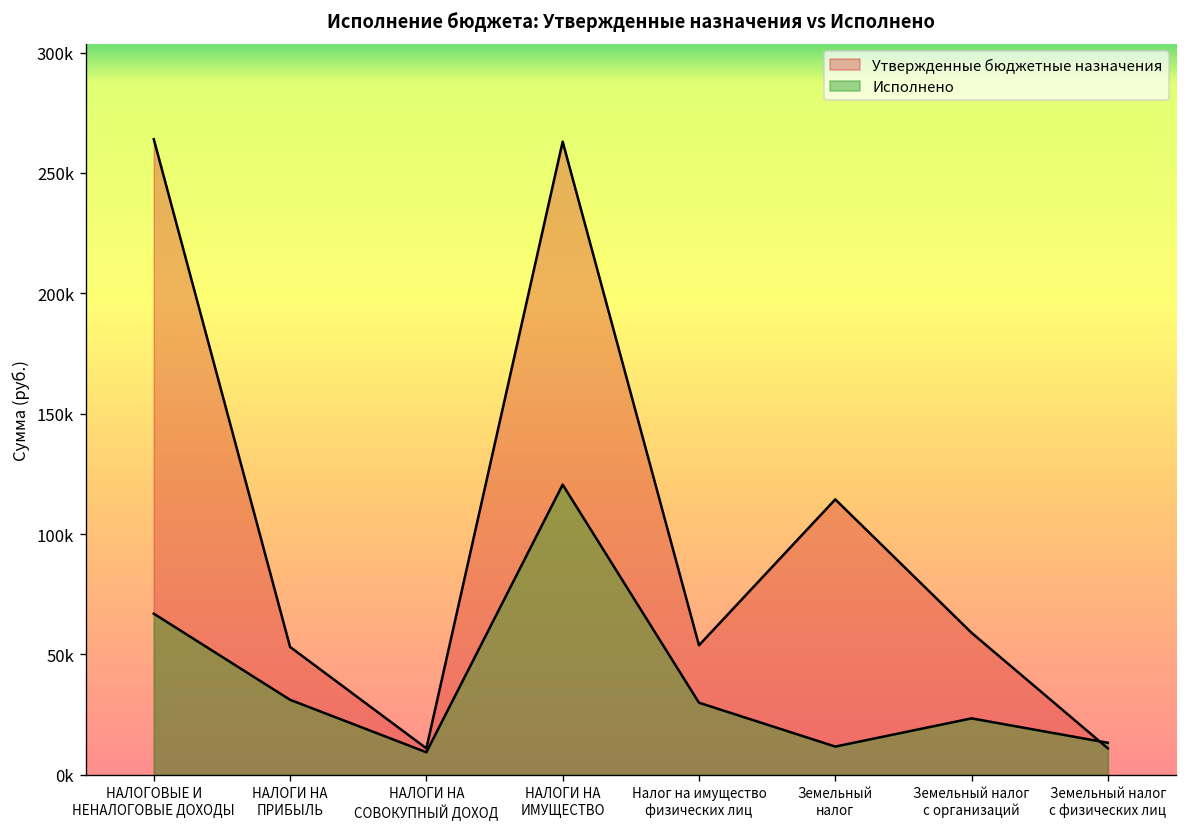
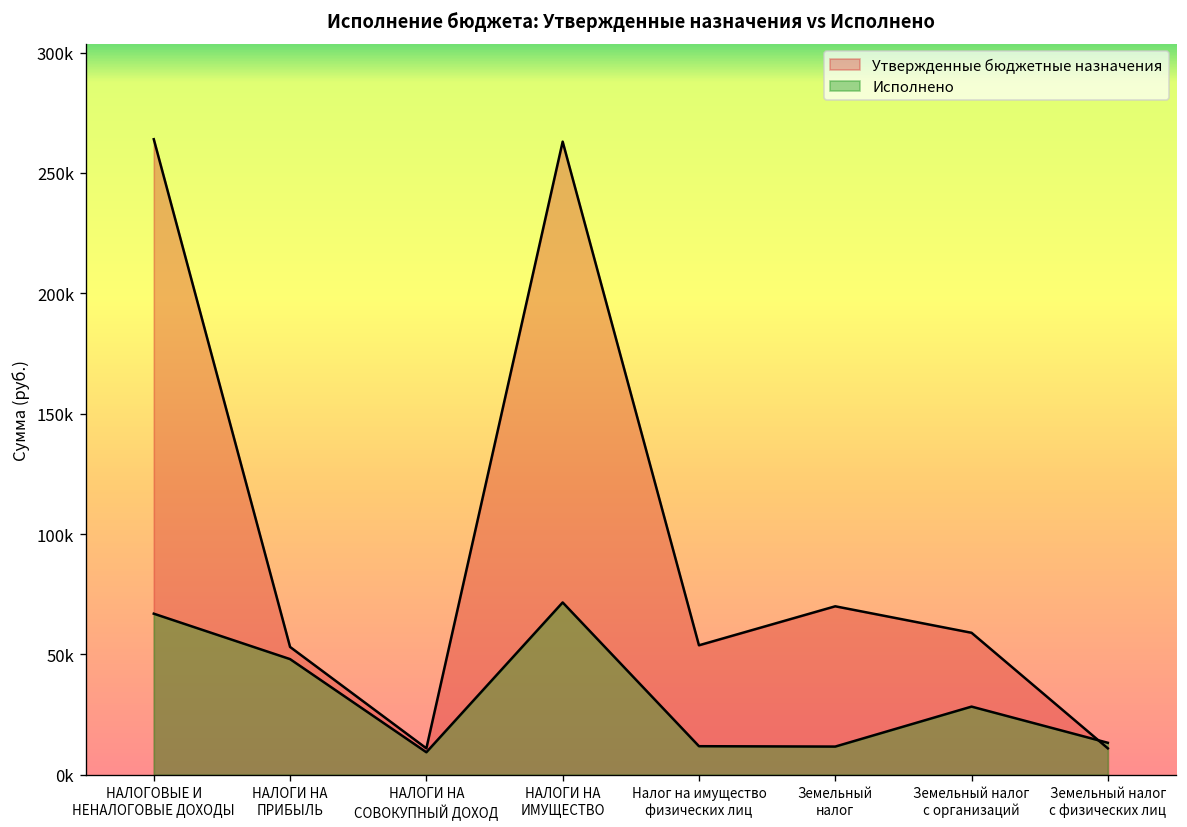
Исполнено, НАЛОГИ НА ПРИБЫЛЬ: 31000 -> 48000
Исполнено, НАЛОГИ НА ИМУЩЕСТВО: 121000 -> 72000
Исполнено, Налог на имущество физических лиц: 30000 -> 12000
Утвержденные бюджетные назначения, Земельный налог: 114000 -> 70000
Исполнено, Земельный налог с организаций: 23000 -> 28000
